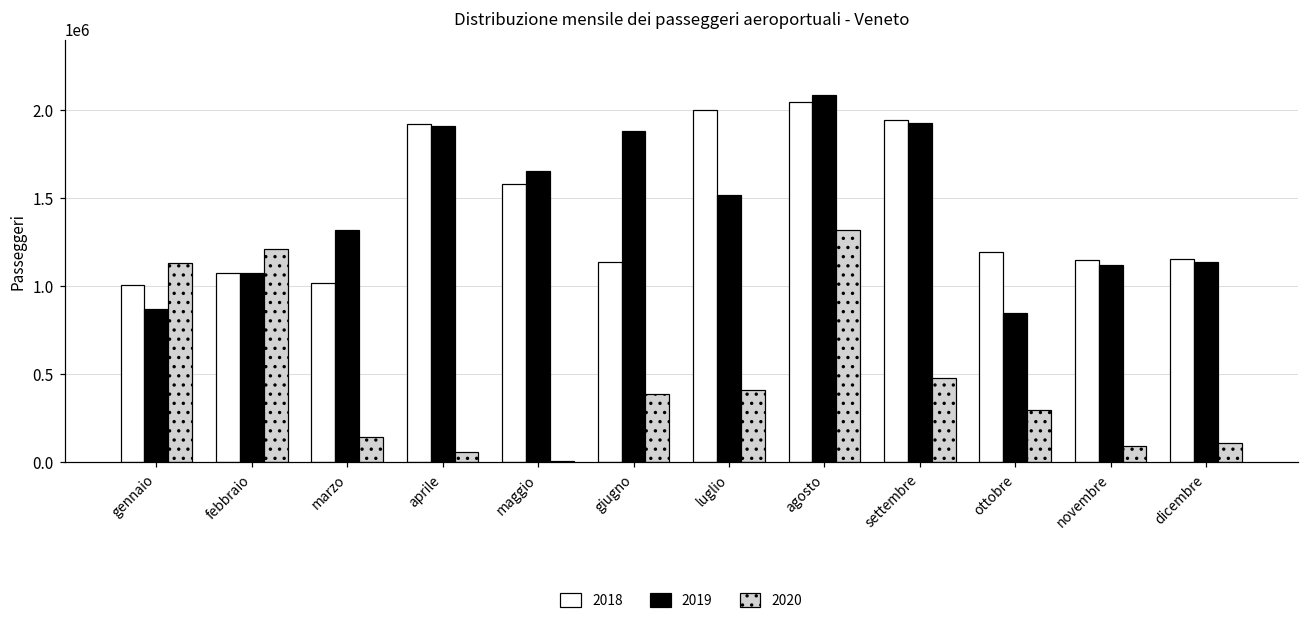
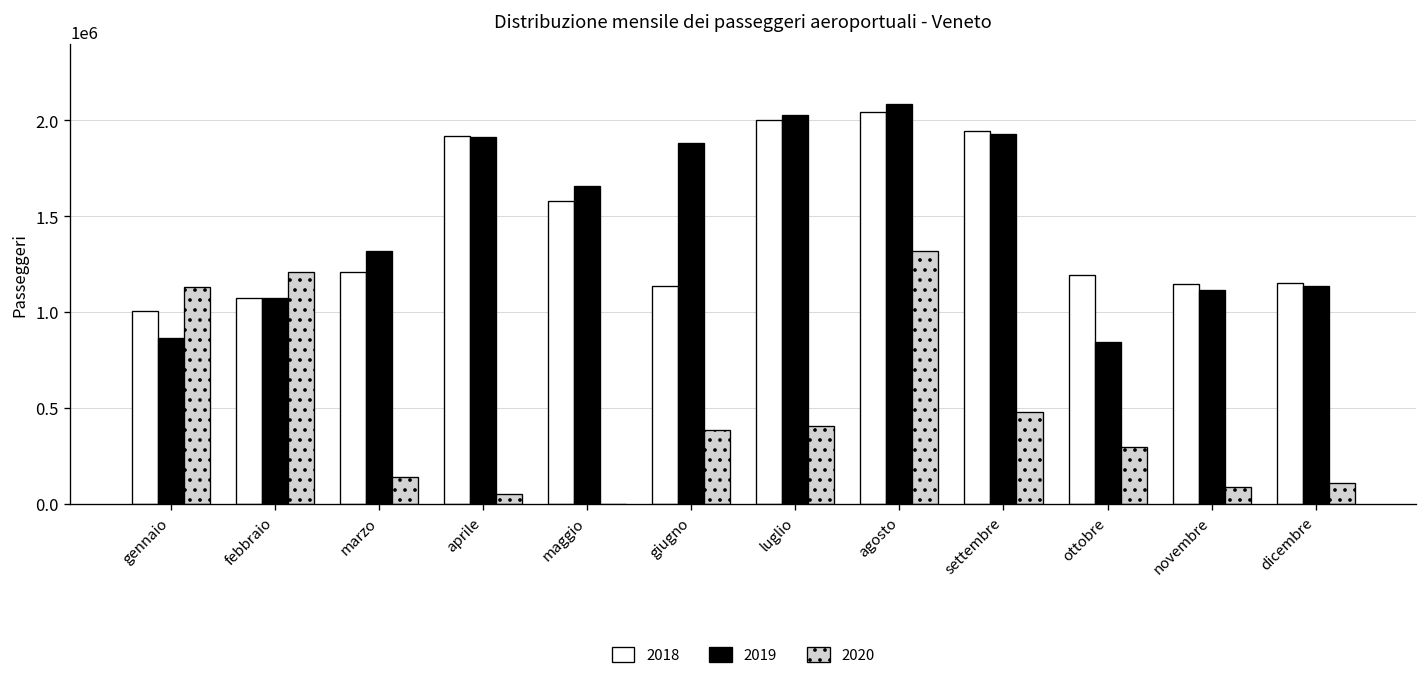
2018, marzo: 1020000 -> 1210000
2019, luglio: 1520000 -> 2030000
